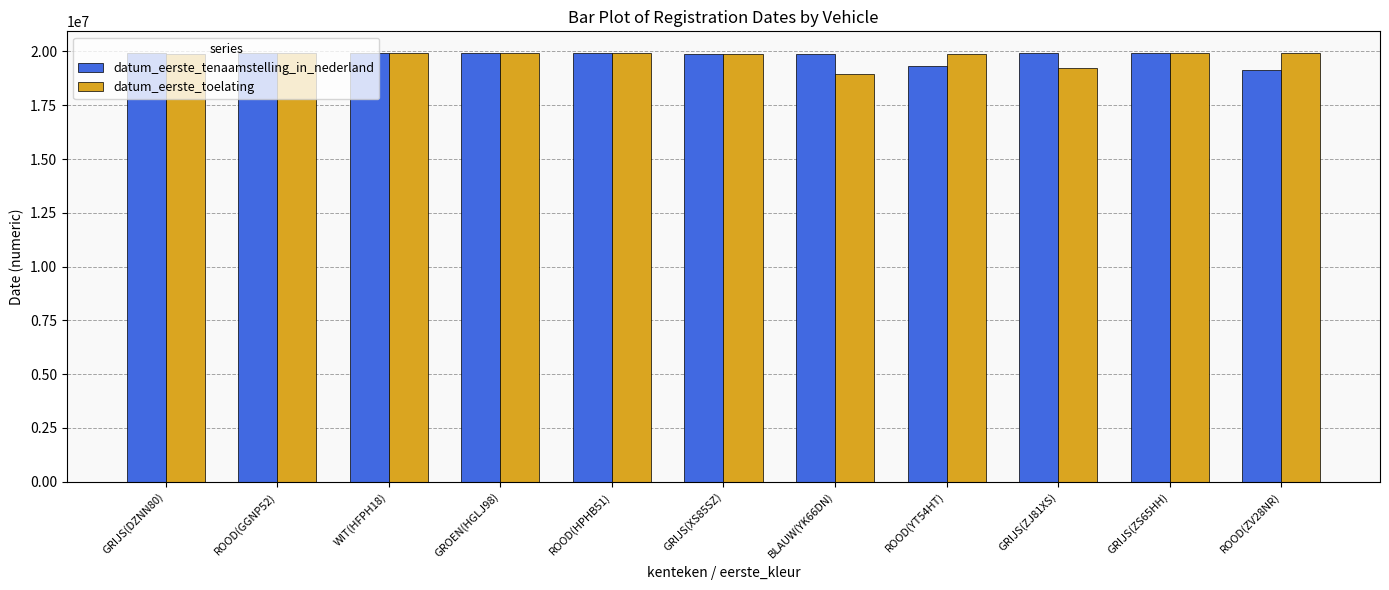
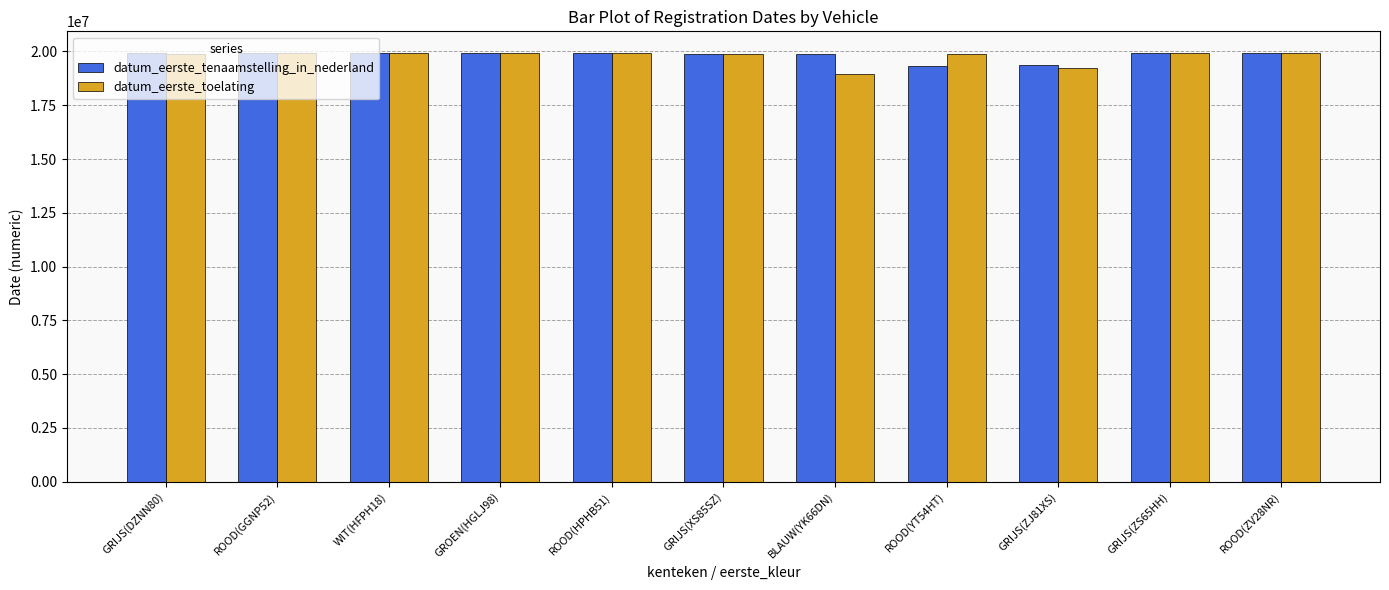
datum_eerste_tenaamstelling_in_nederland, GRIJS(ZJ81XS): 19900000 -> 19400000
datum_eerste_tenaamstelling_in_nederland, ROOD(ZV28NR): 19100000 -> 19900000
